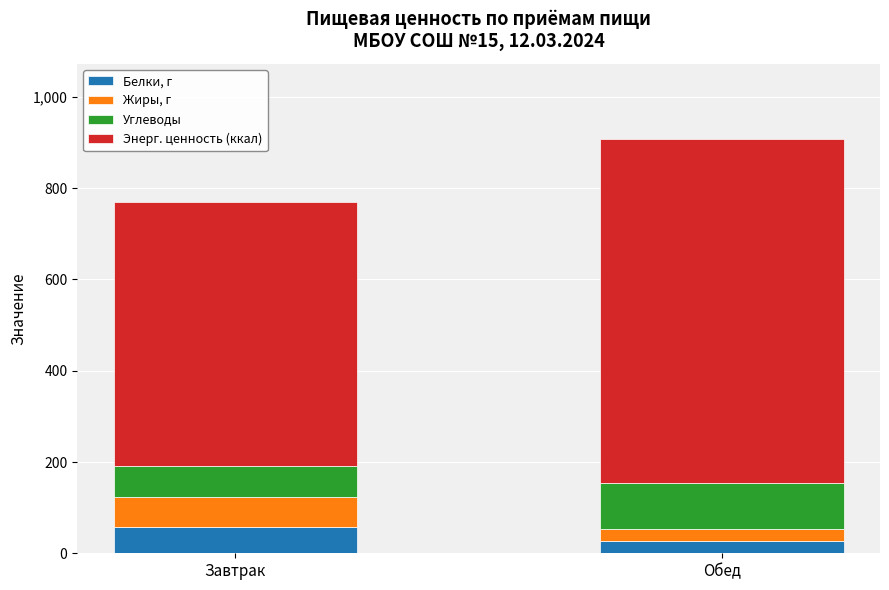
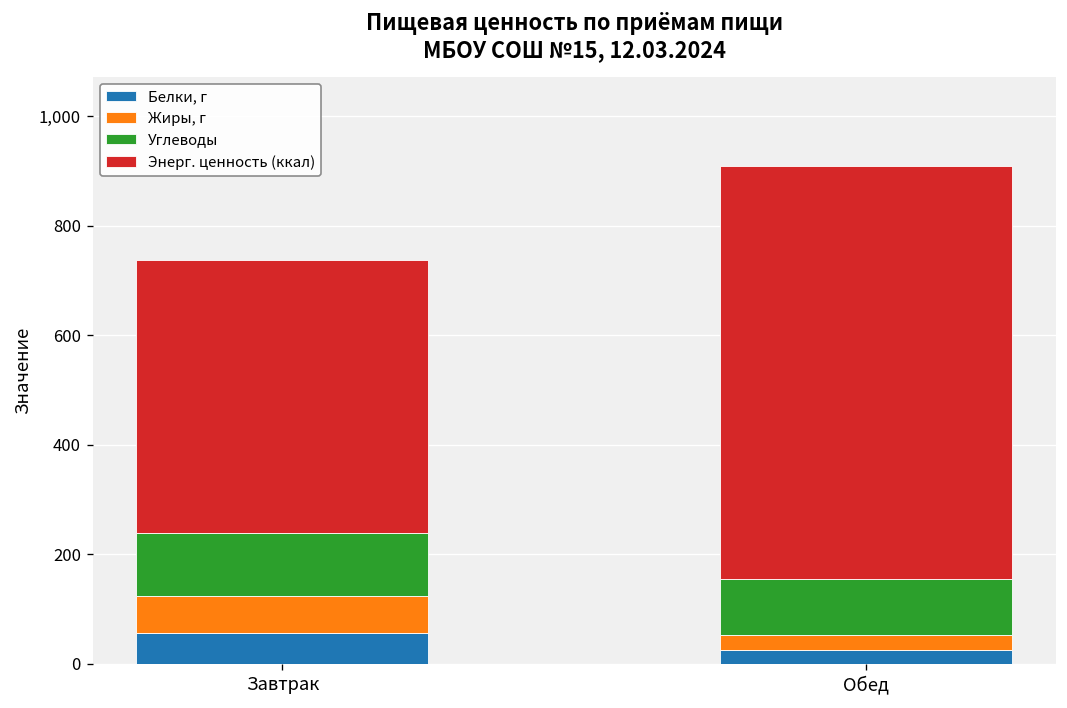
Углеводы, Завтрак: 70 -> 110
Энерг. ценность (ккал), Завтрак: 580 -> 500
